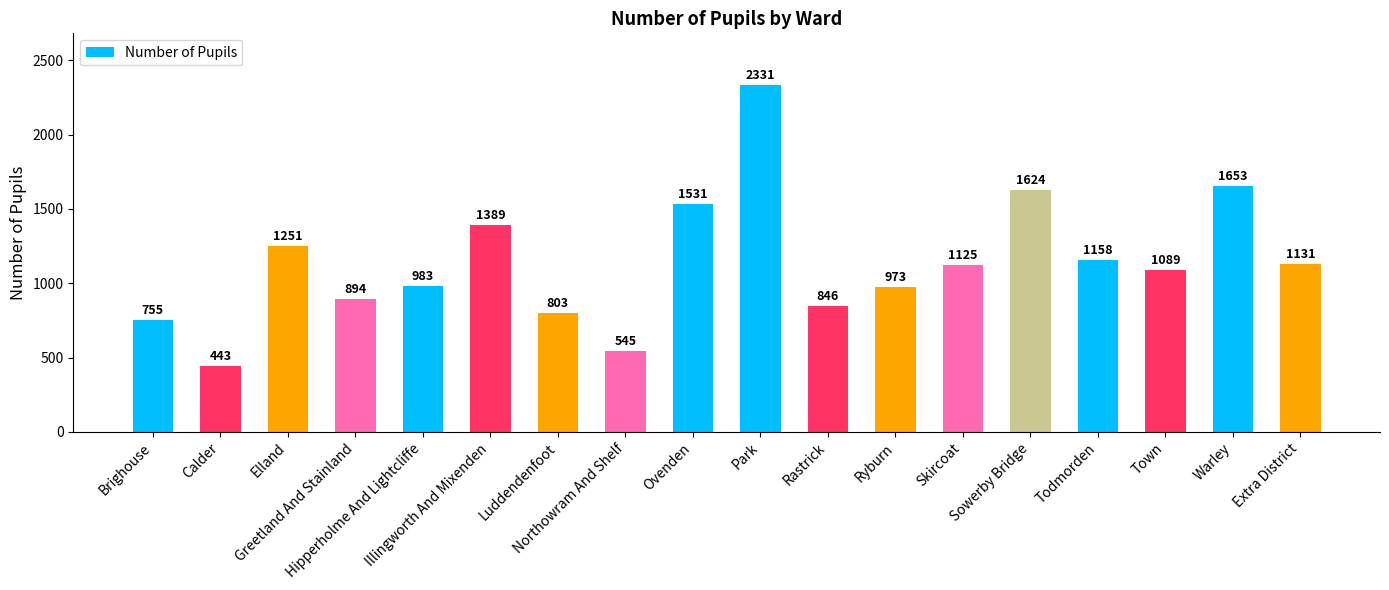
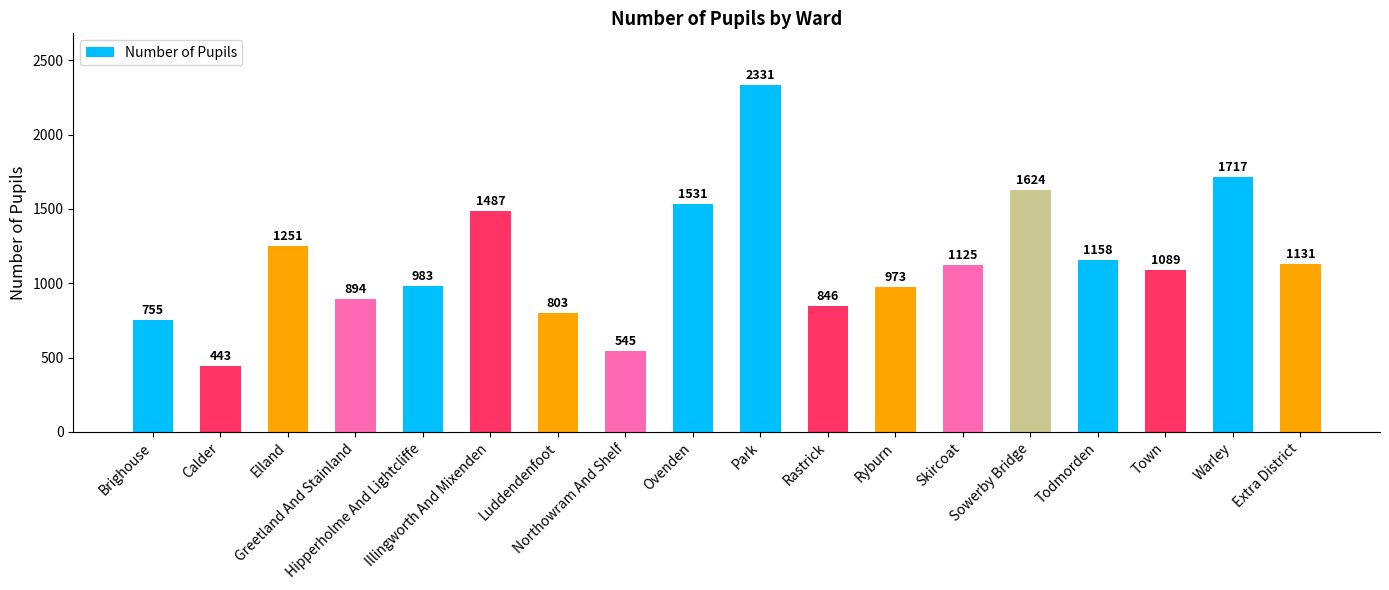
Illingworth And Mixenden: 1389 -> 1487
Warley: 1653 -> 1717
